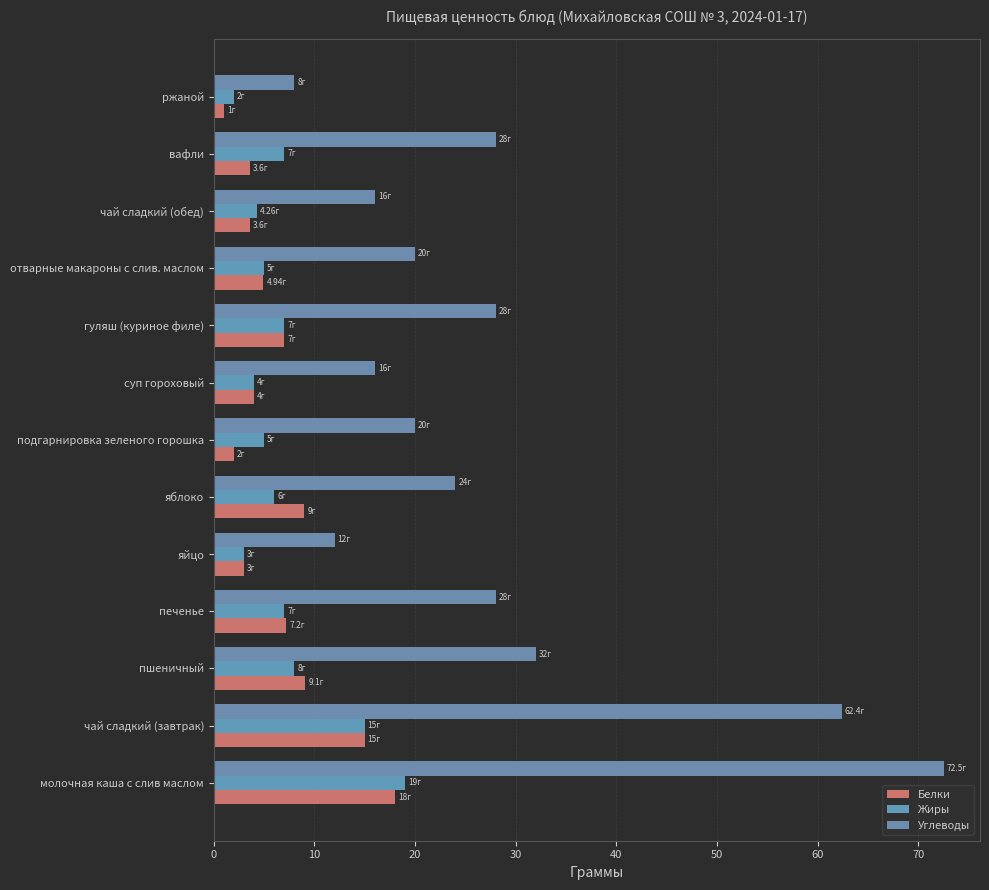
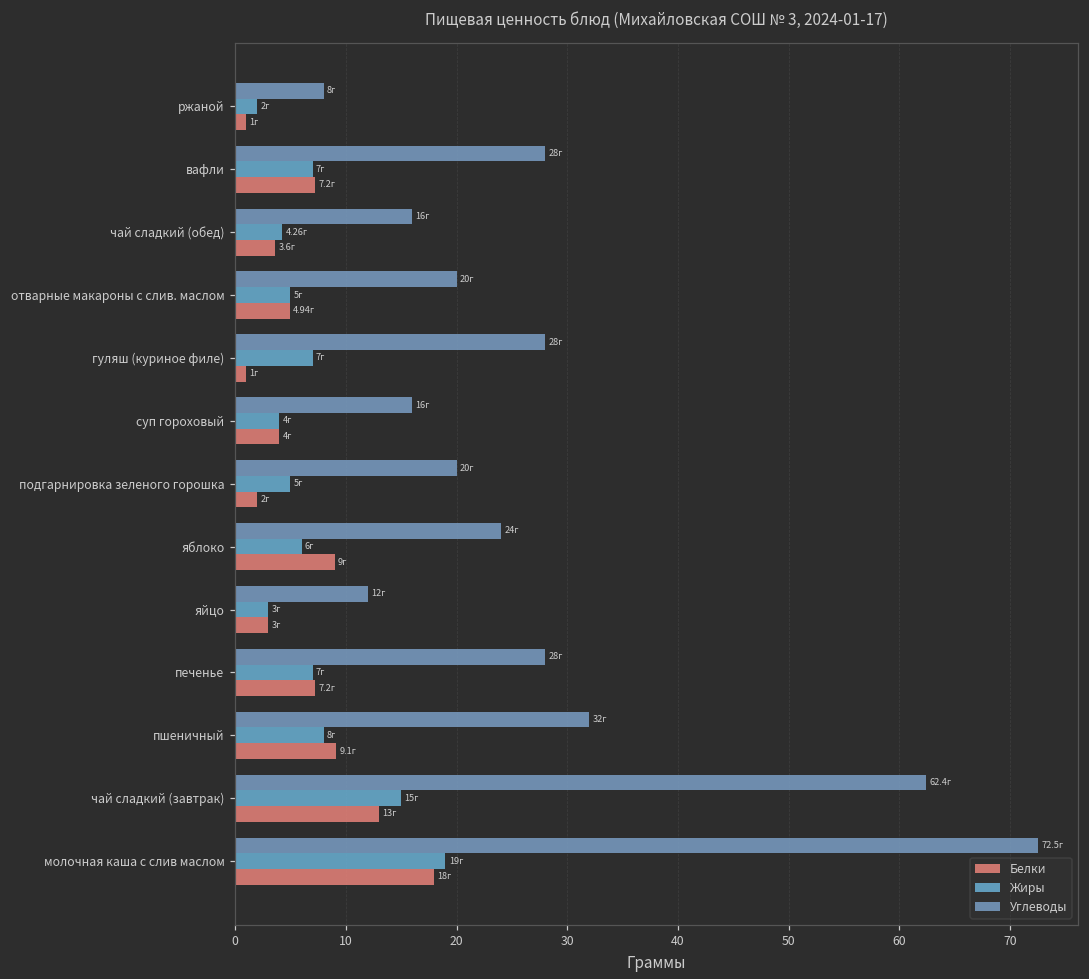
Белки, вафли: 3.6г -> 7.2г
Белки, гуляш (куриное филе): 7г -> 1г
Белки, чай сладкий (завтрак): 15г -> 13г
